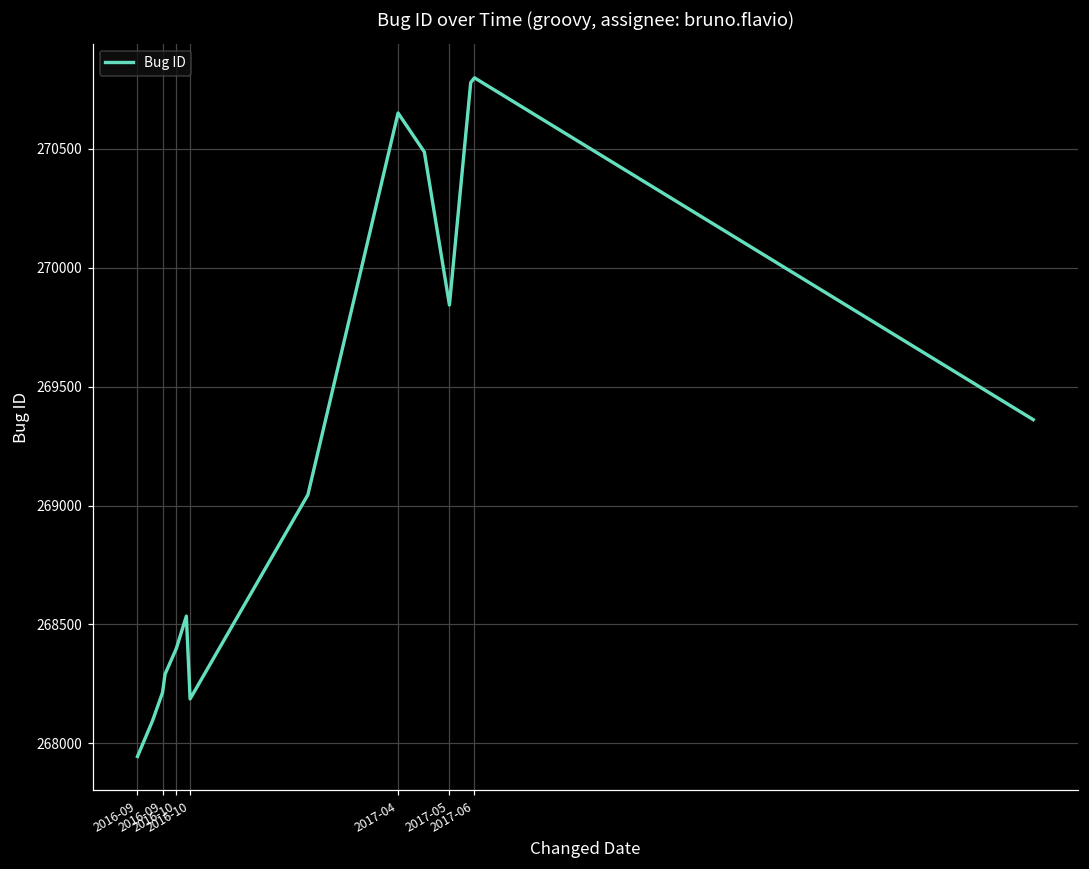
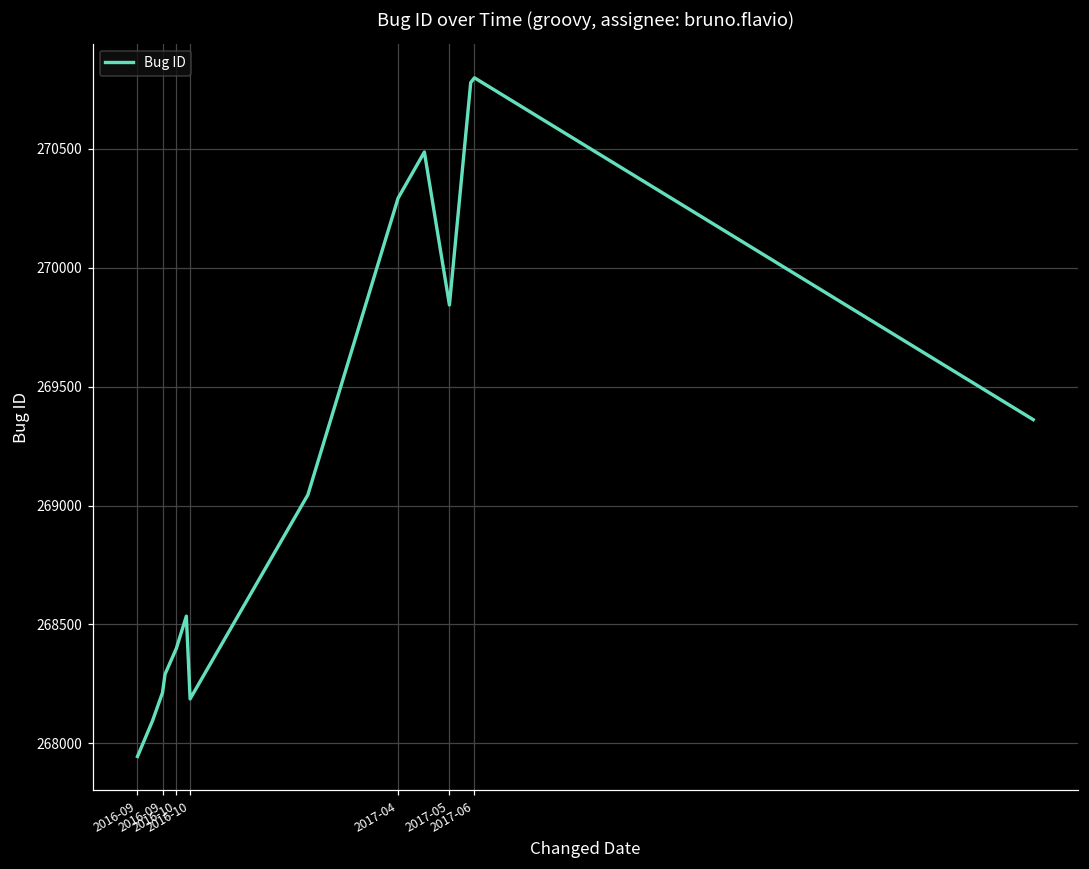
2017-04: 270650 -> 270290
